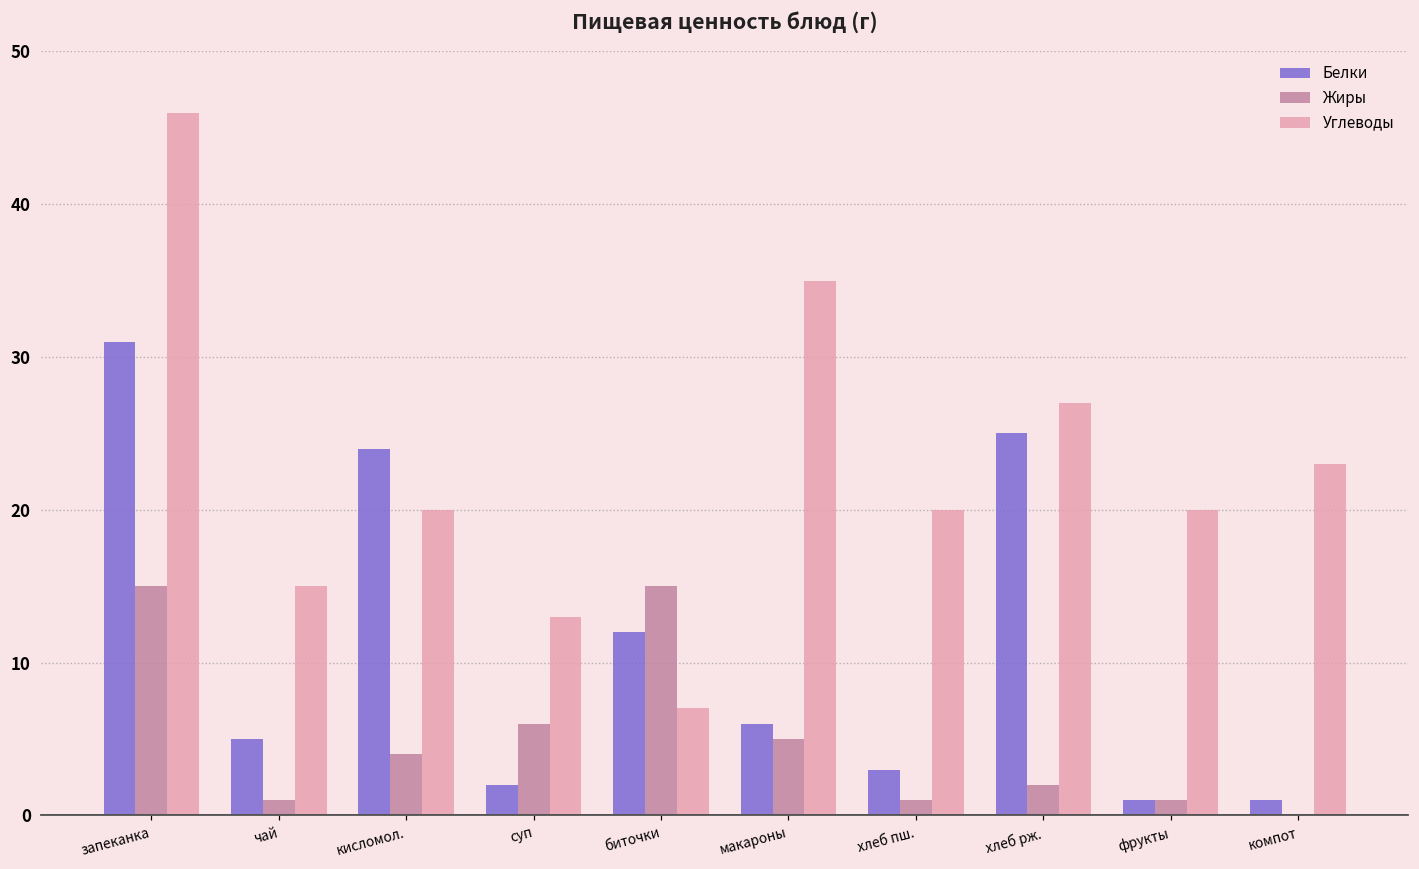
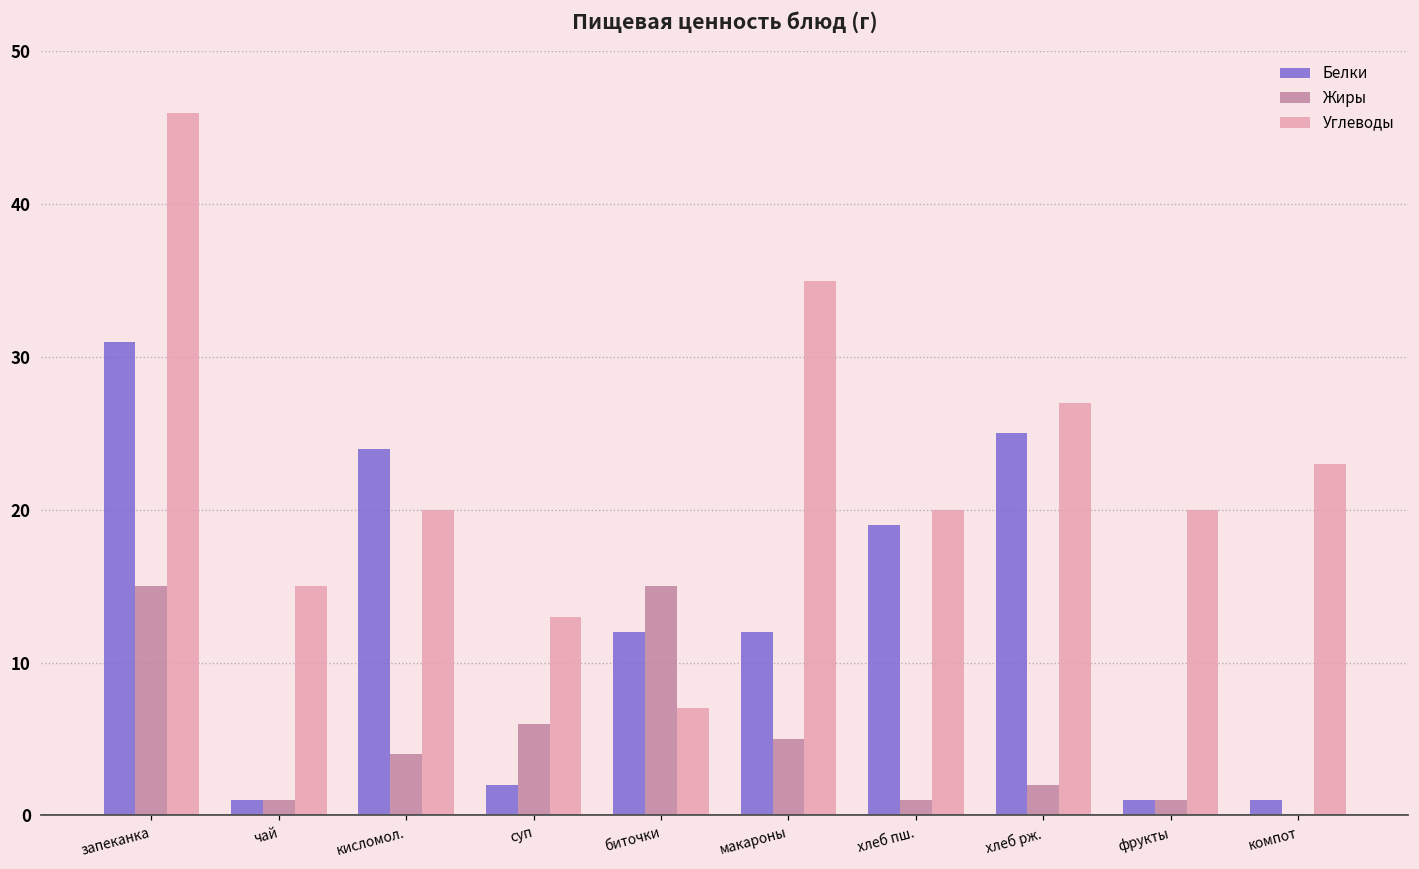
Белки, чай: 5 -> 1
Белки, макароны: 6 -> 12
Белки, хлеб пш.: 3 -> 19
